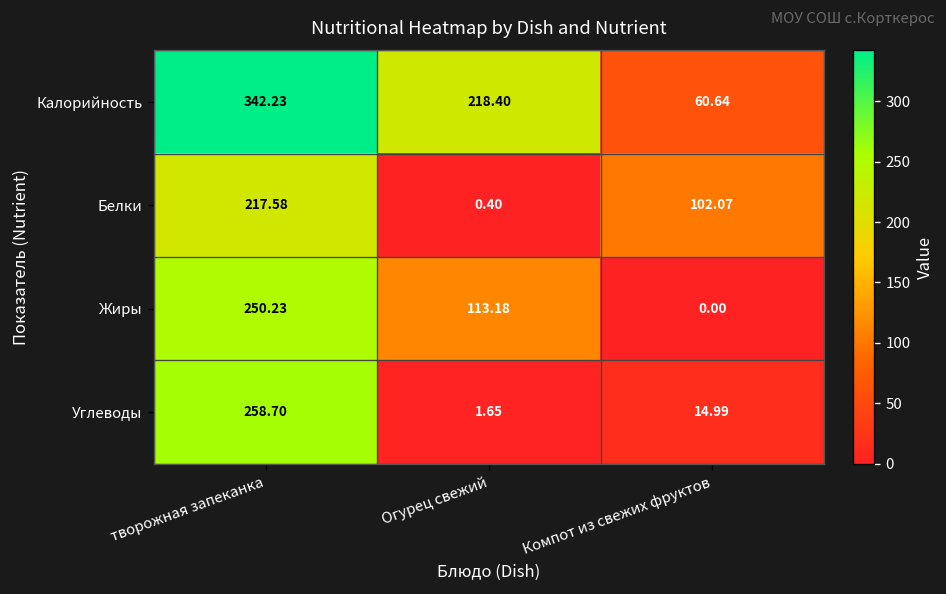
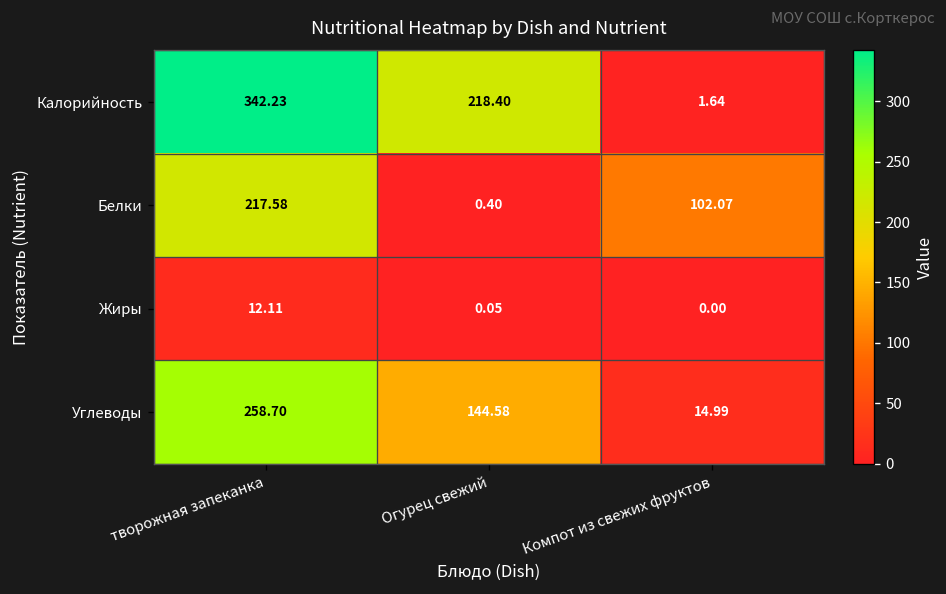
Калорийность, Компот из свежих фруктов: 60.64 -> 1.64
Жиры, творожная запеканка: 250.23 -> 12.11
Жиры, Огурец свежий: 113.18 -> 0.05
Углеводы, Огурец свежий: 1.65 -> 144.58
